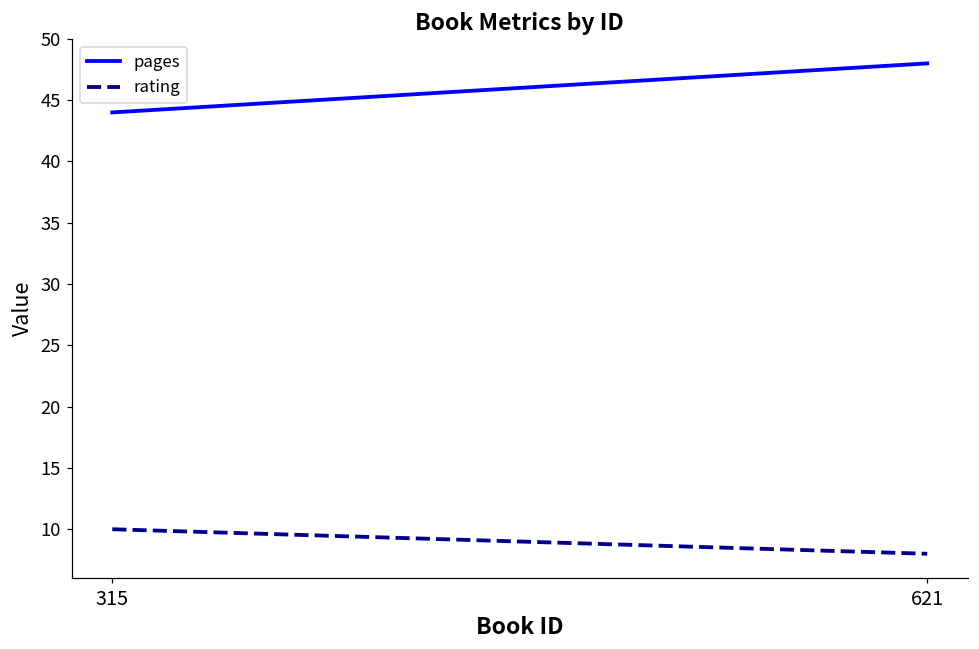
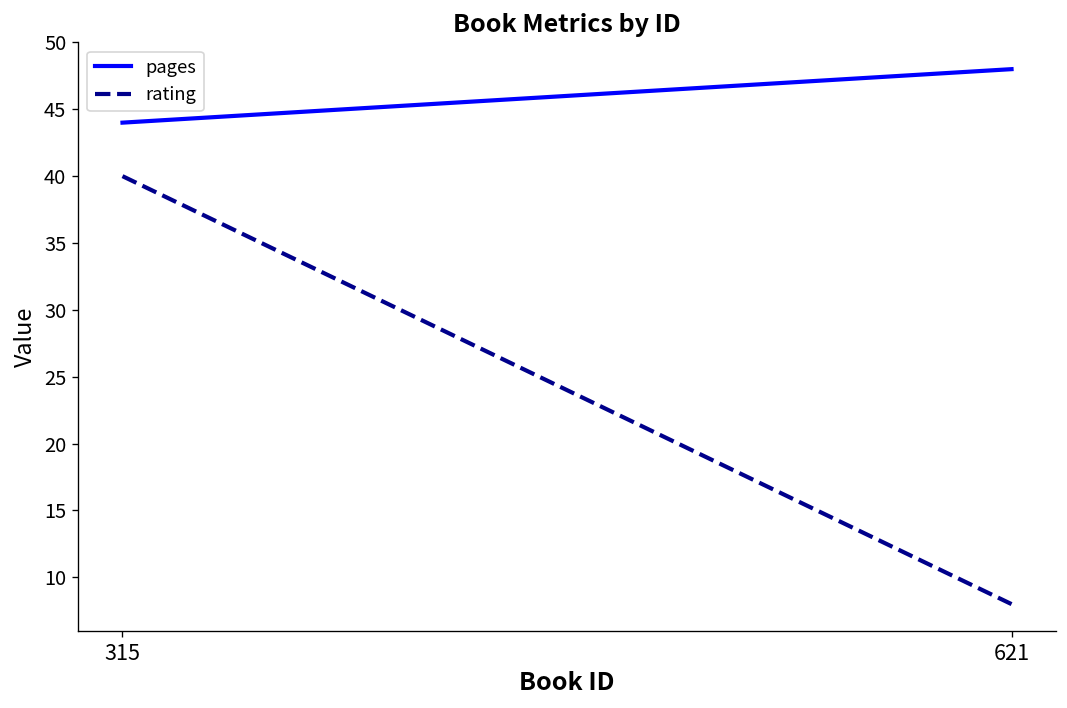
rating, 315: 10 -> 40
